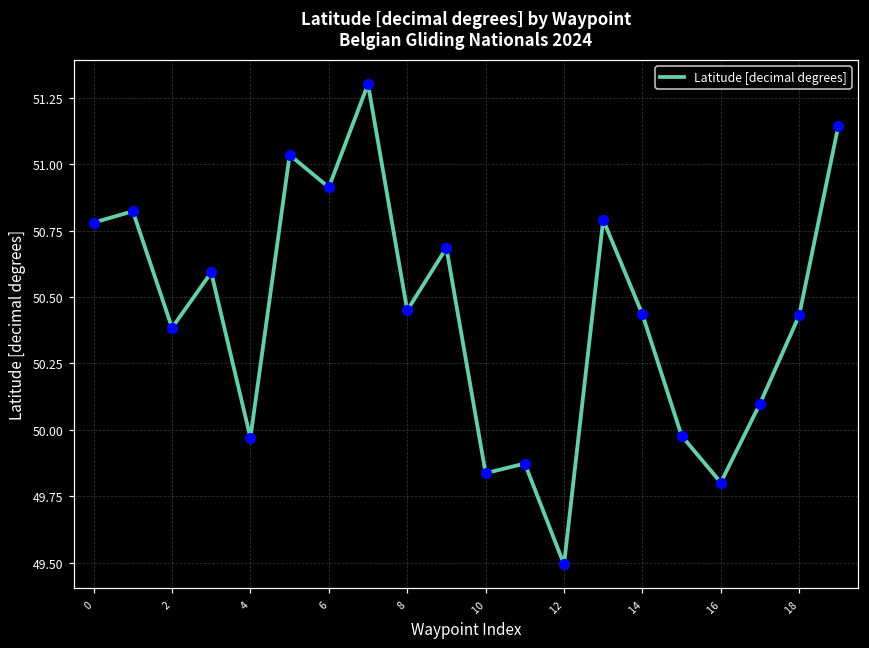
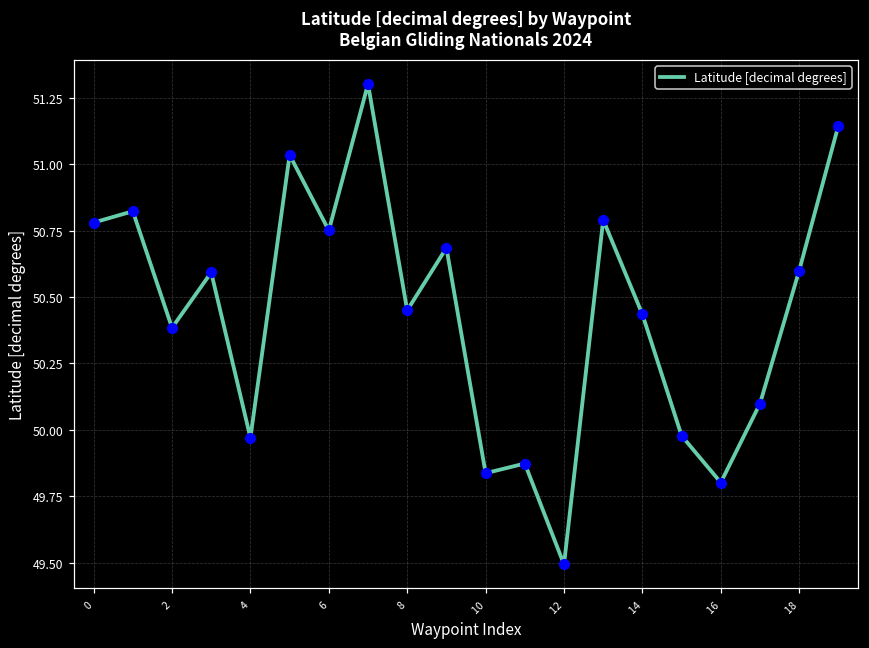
6: 50.91 -> 50.75
18: 50.43 -> 50.60
